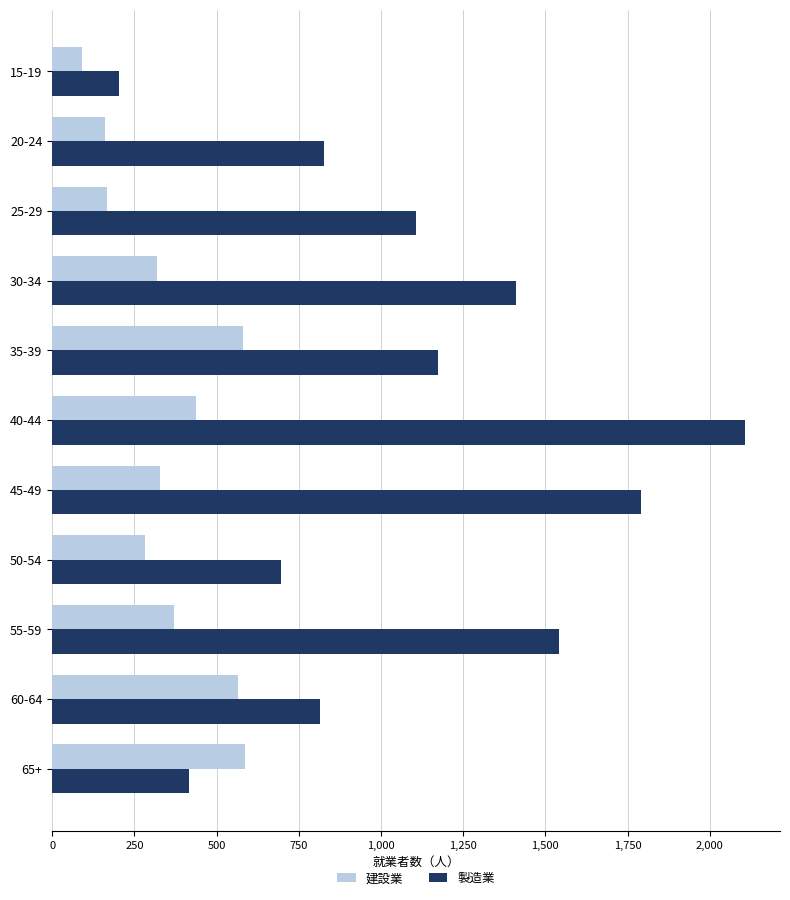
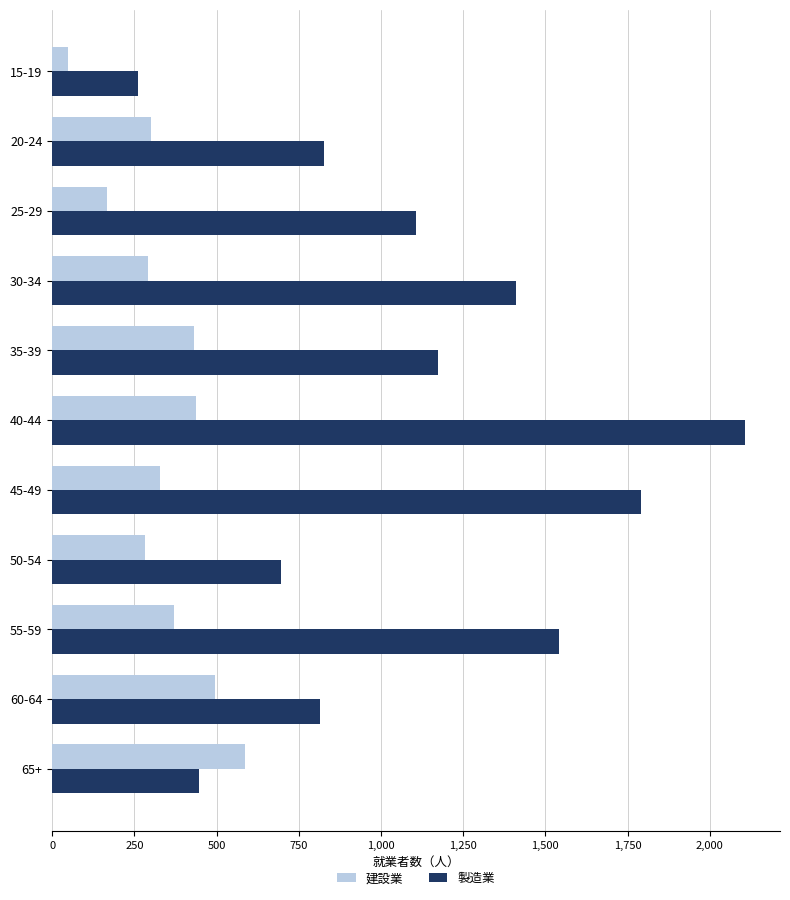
建設業, 15-19: 90 -> 50
製造業, 15-19: 200 -> 260
建設業, 20-24: 160 -> 300
建設業, 30-34: 320 -> 290
建設業, 35-39: 580 -> 430
建設業, 60-64: 560 -> 500
製造業, 65+: 420 -> 450
